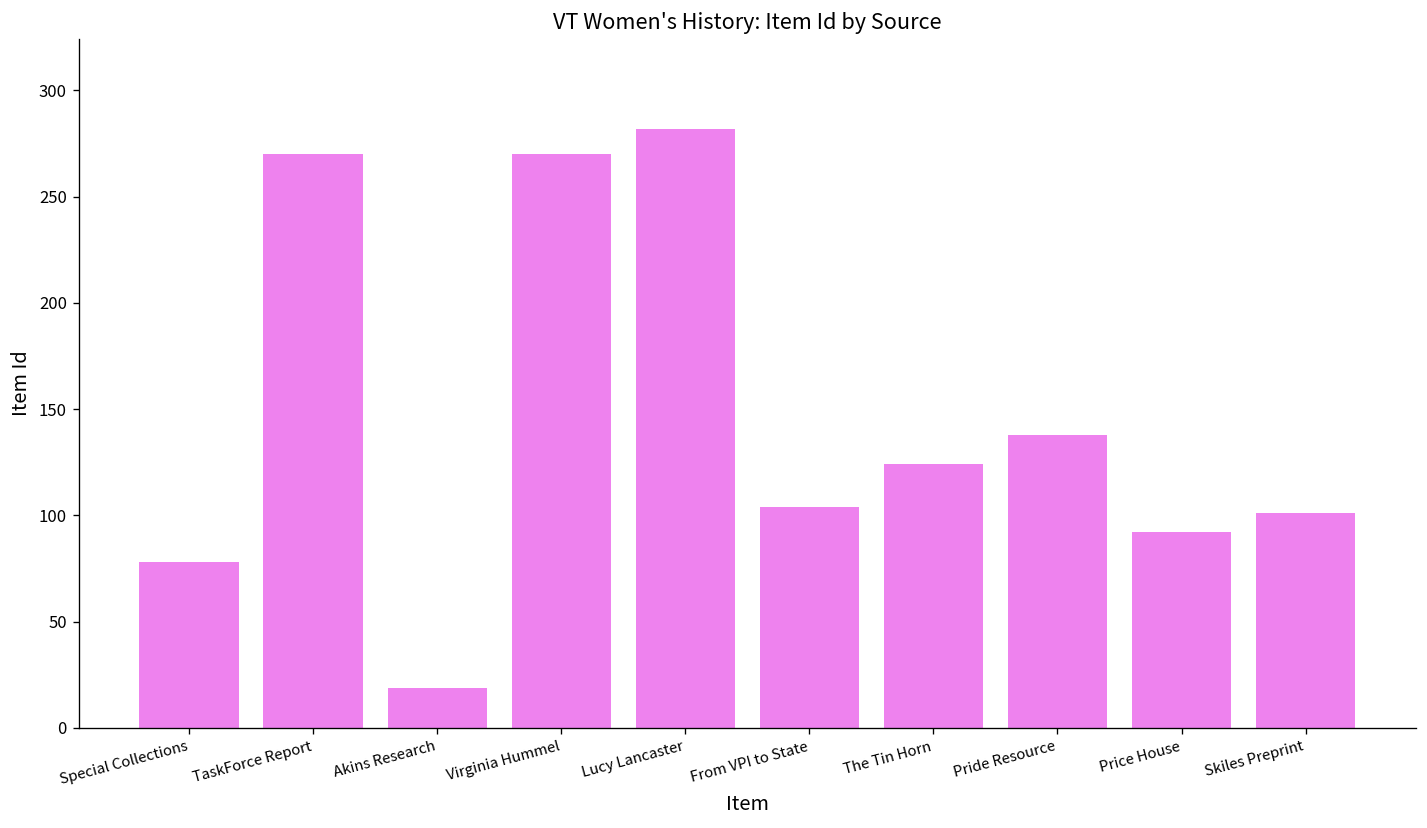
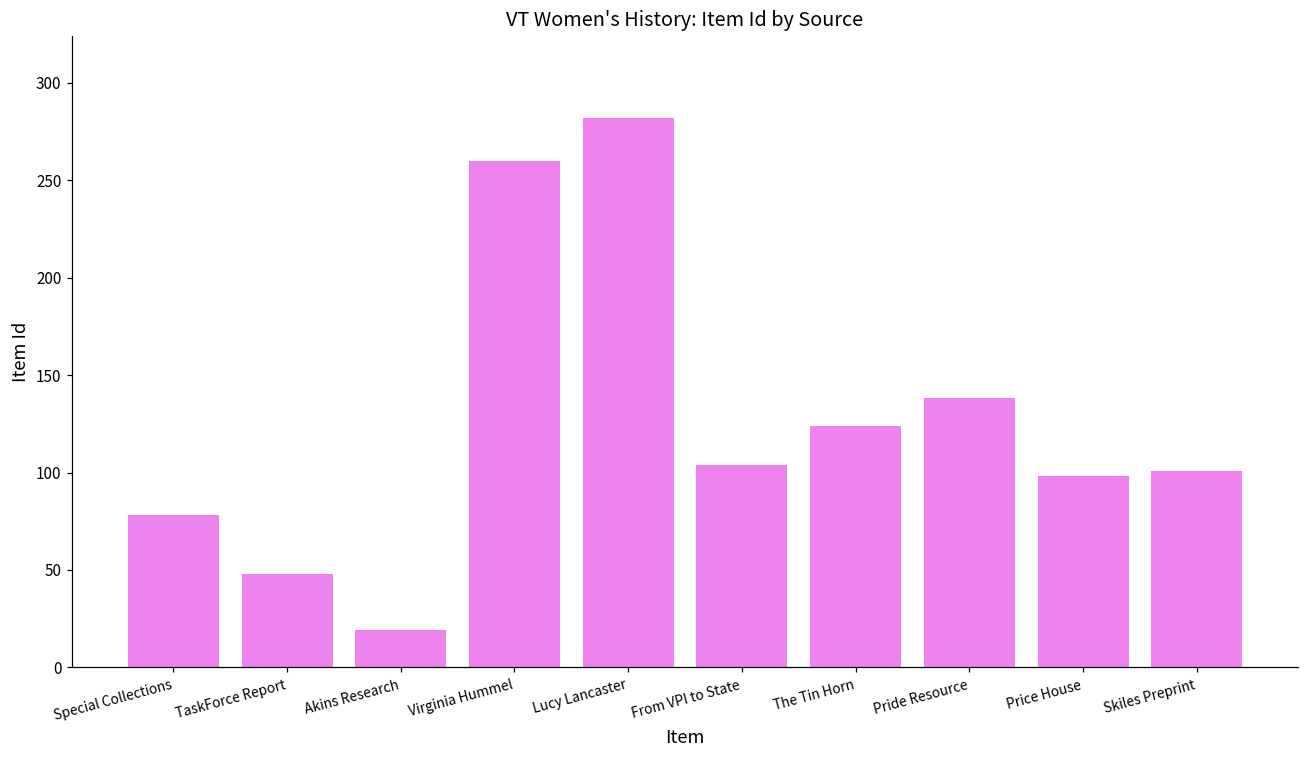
TaskForce Report: 270 -> 48
Virginia Hummel: 270 -> 260
Price House: 92 -> 98
